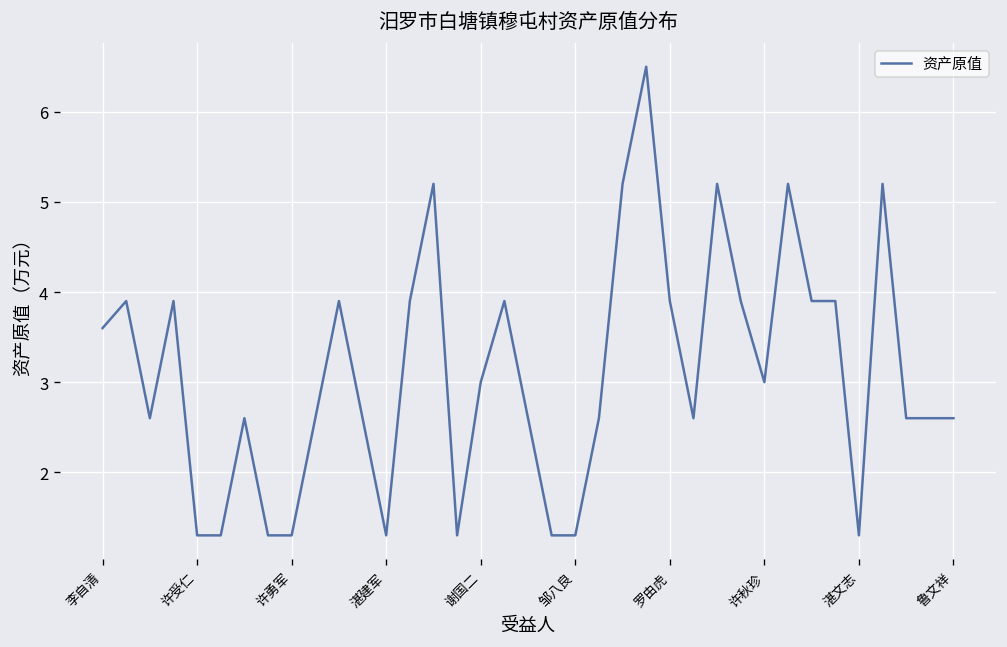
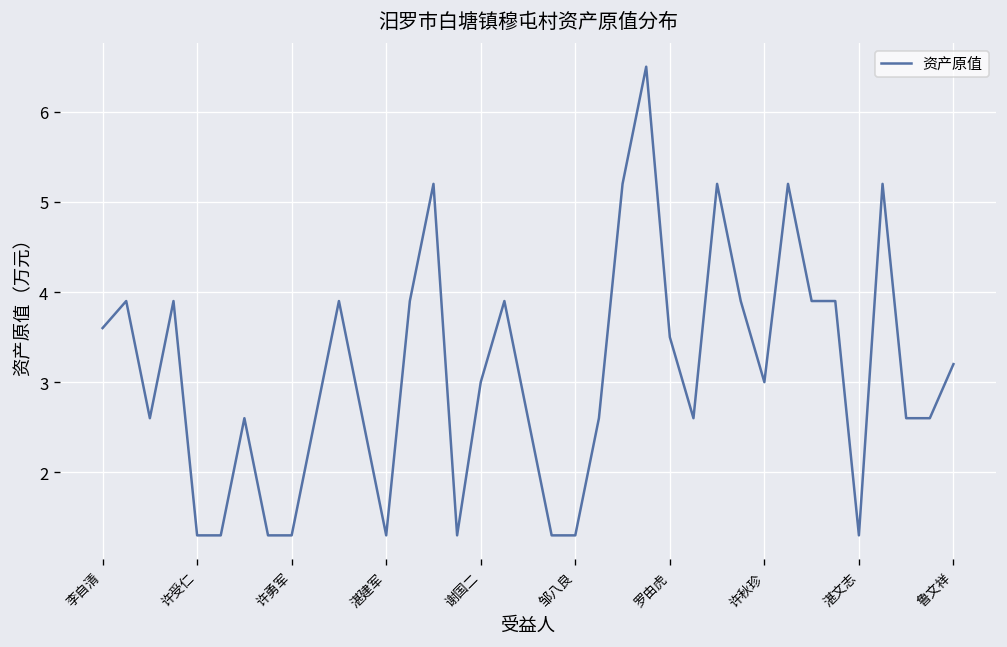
罗由虎: 3.9 -> 3.5
鲁文祥: 2.6 -> 3.2
